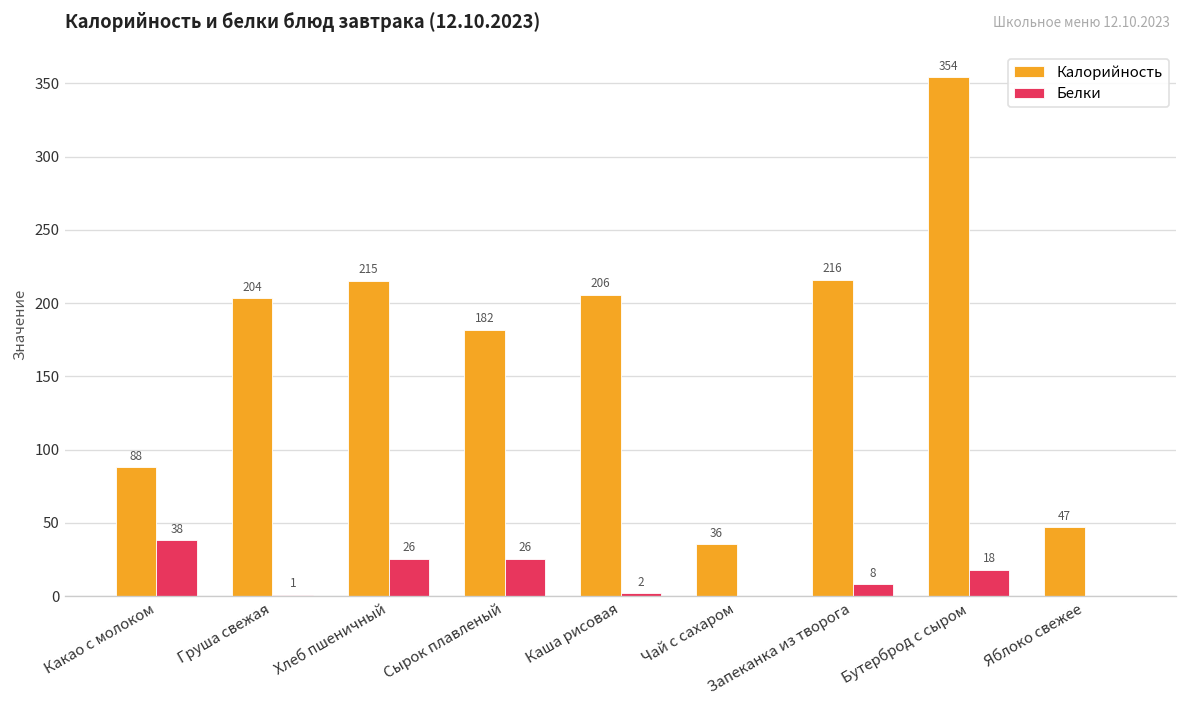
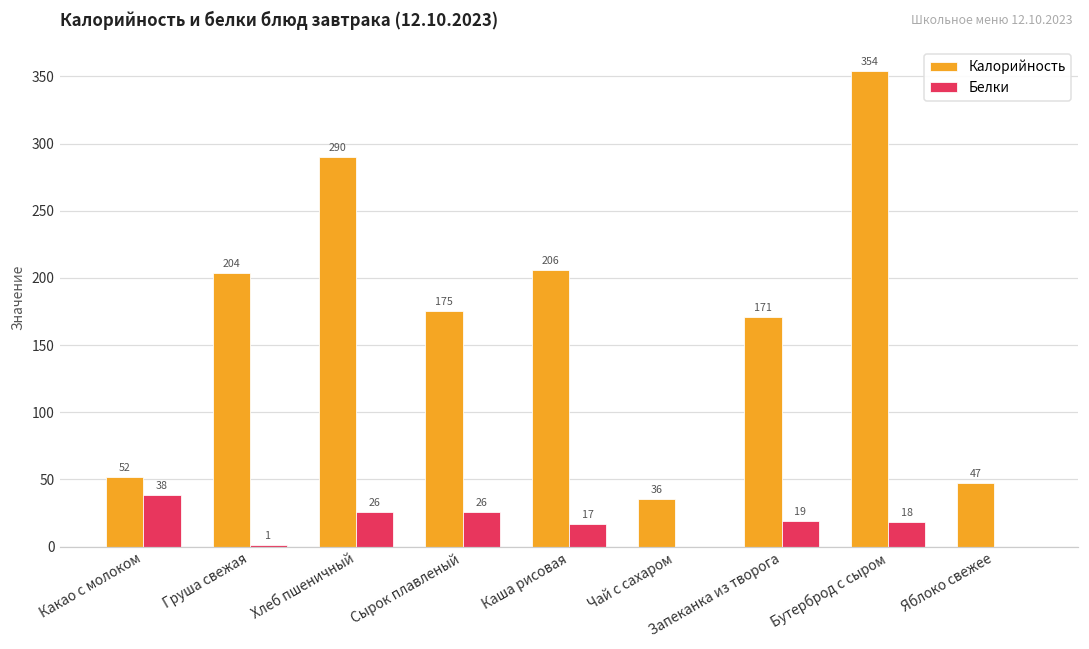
Калорийность, Какао с молоком: 88 -> 52
Калорийность, Хлеб пшеничный: 215 -> 290
Калорийность, Сырок плавленый: 182 -> 175
Белки, Каша рисовая: 2 -> 17
Калорийность, Запеканка из творога: 216 -> 171
Белки, Запеканка из творога: 8 -> 19
